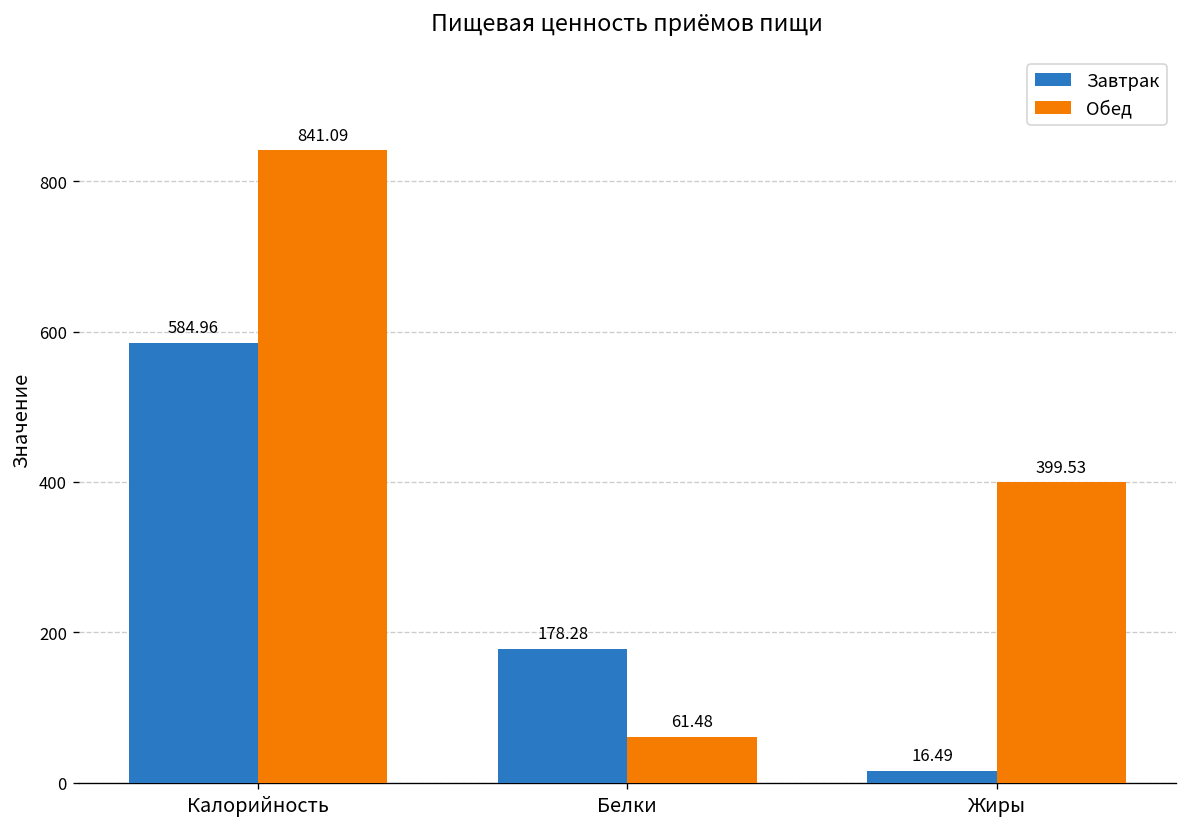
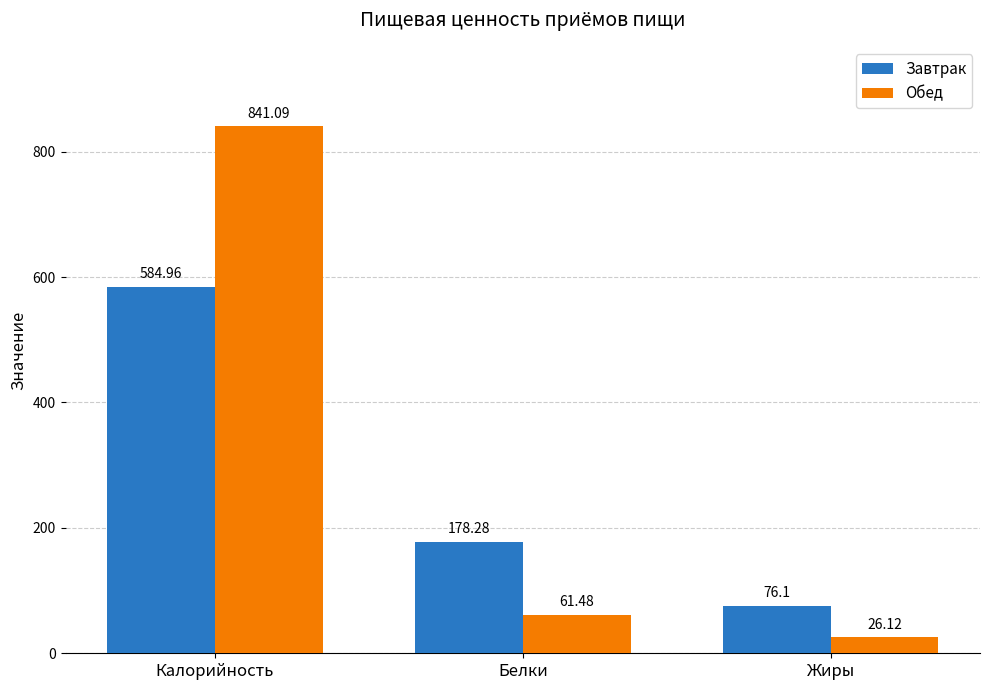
Завтрак, Жиры: 16.49 -> 76.1
Обед, Жиры: 399.53 -> 26.12
